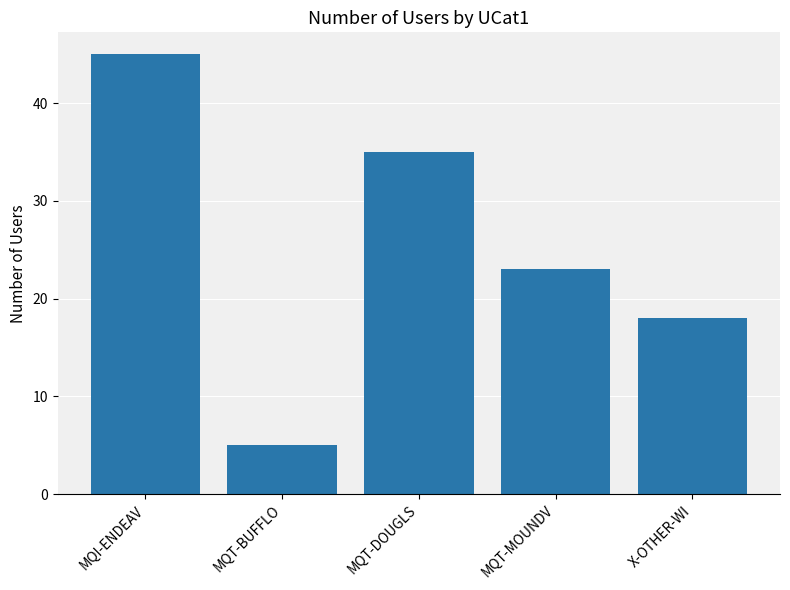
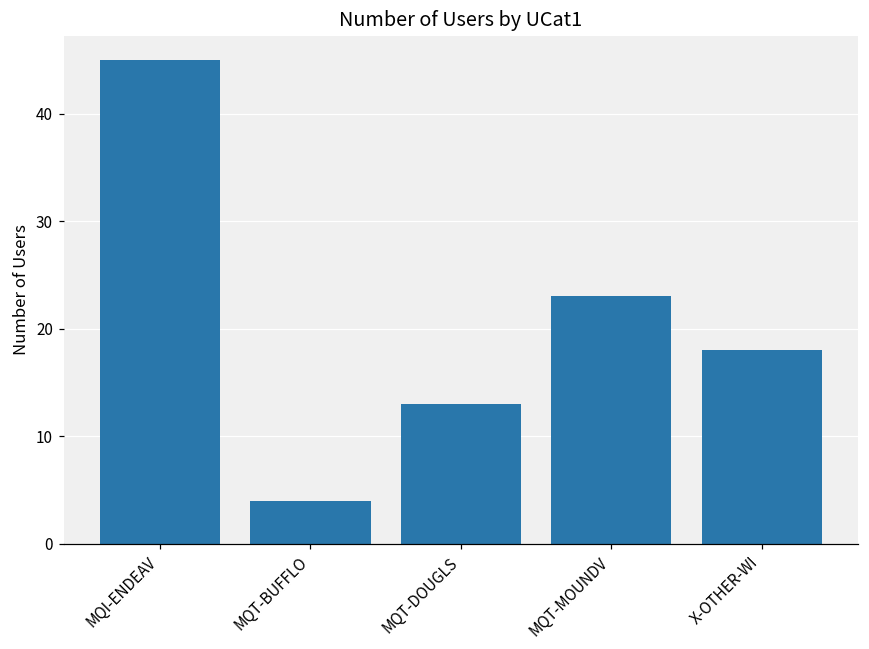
MQT-BUFFLO: 5 -> 4
MQT-DOUGLS: 35 -> 13
